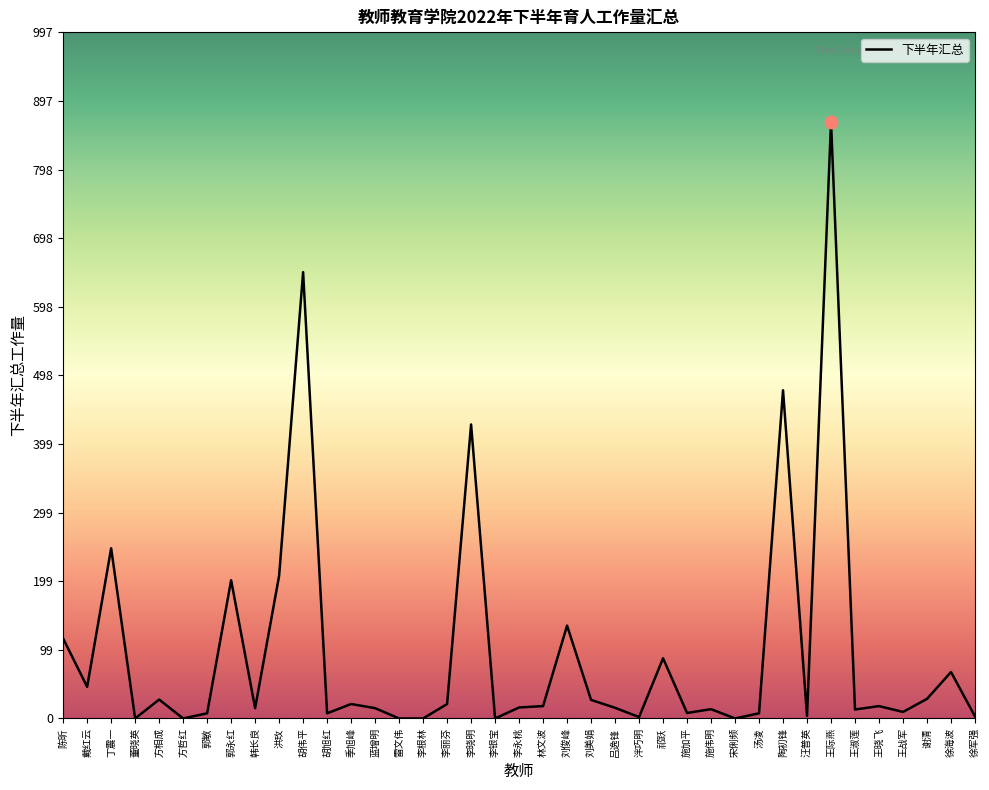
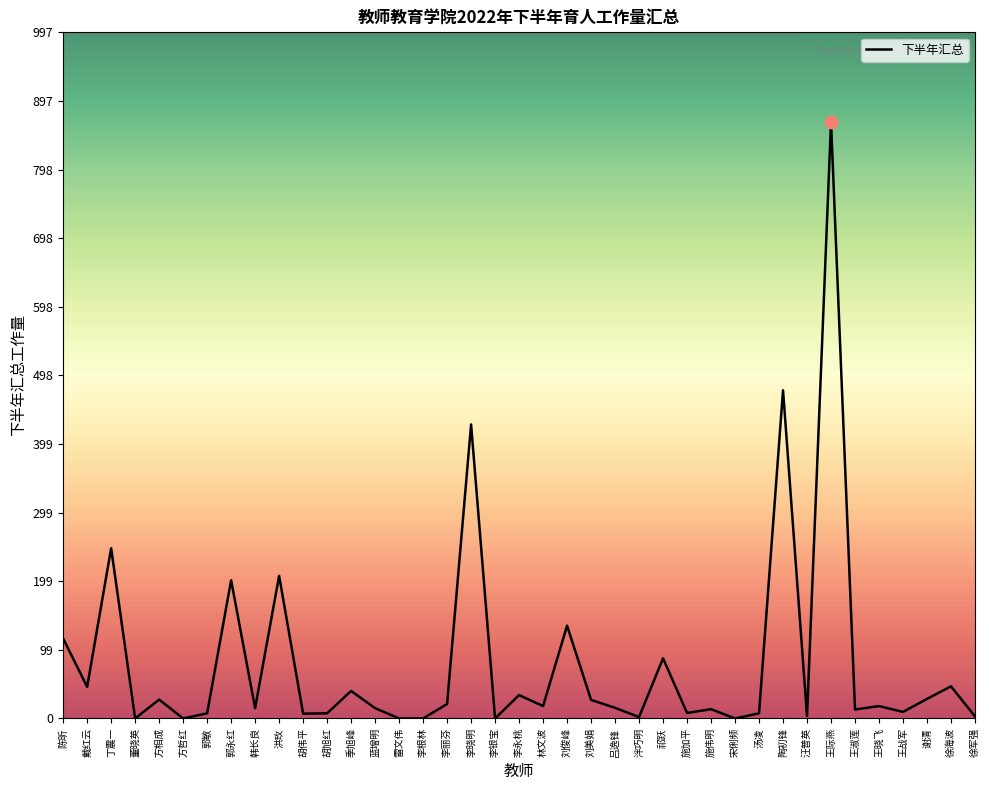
下半年汇总, 胡伟平: 650 -> 10
下半年汇总, 季旭峰: 20 -> 40
下半年汇总, 李永桃: 20 -> 30
下半年汇总, 徐海波: 70 -> 50
